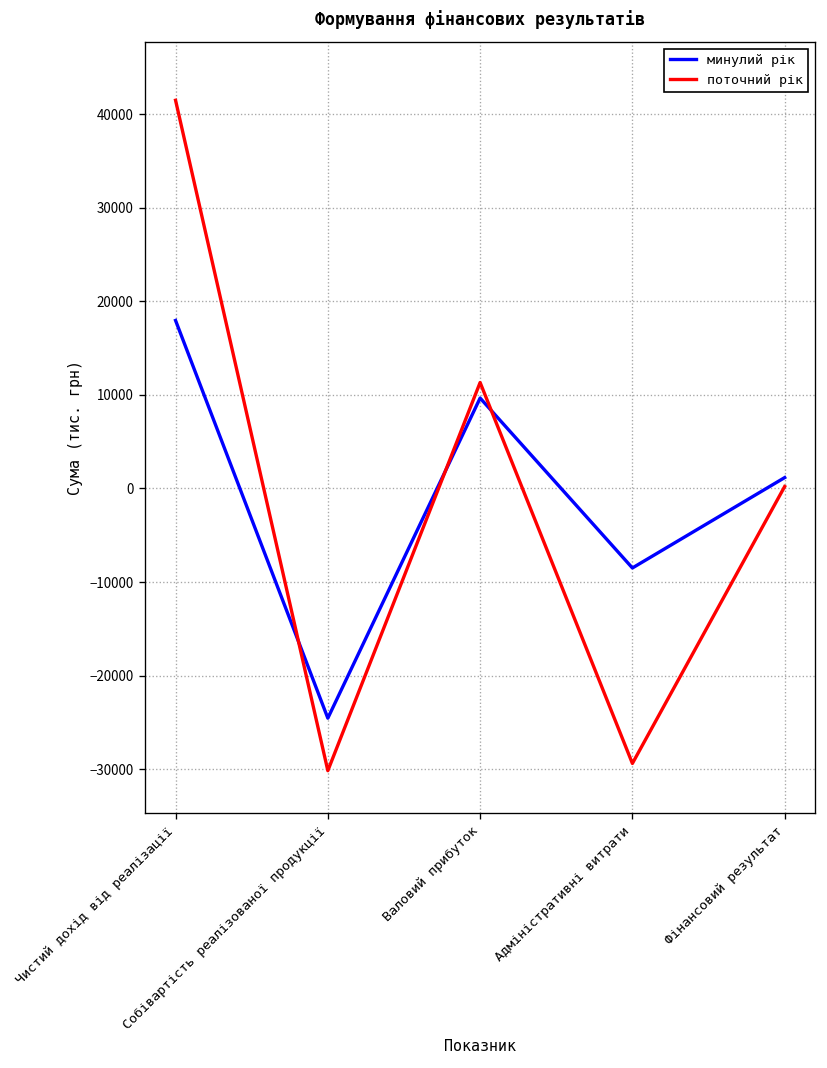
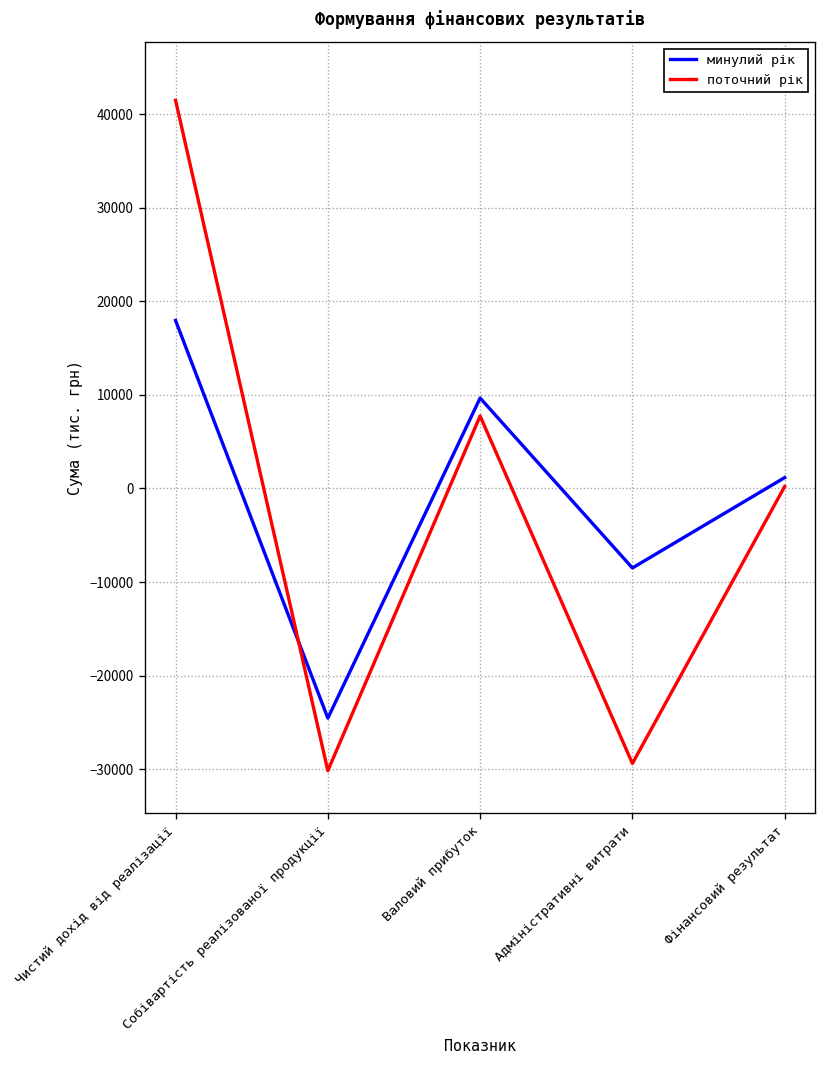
поточний рік, Валовий прибуток: 11000 -> 8000
